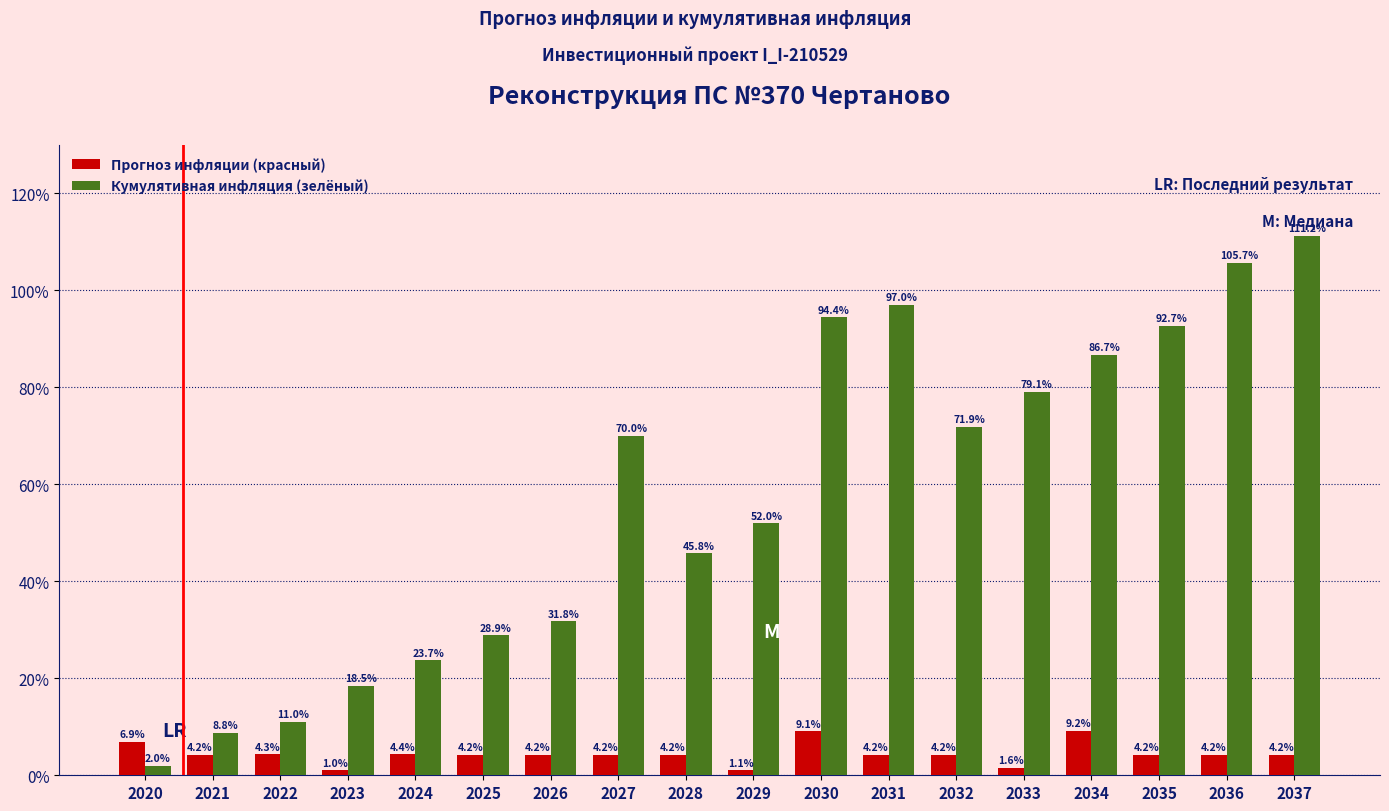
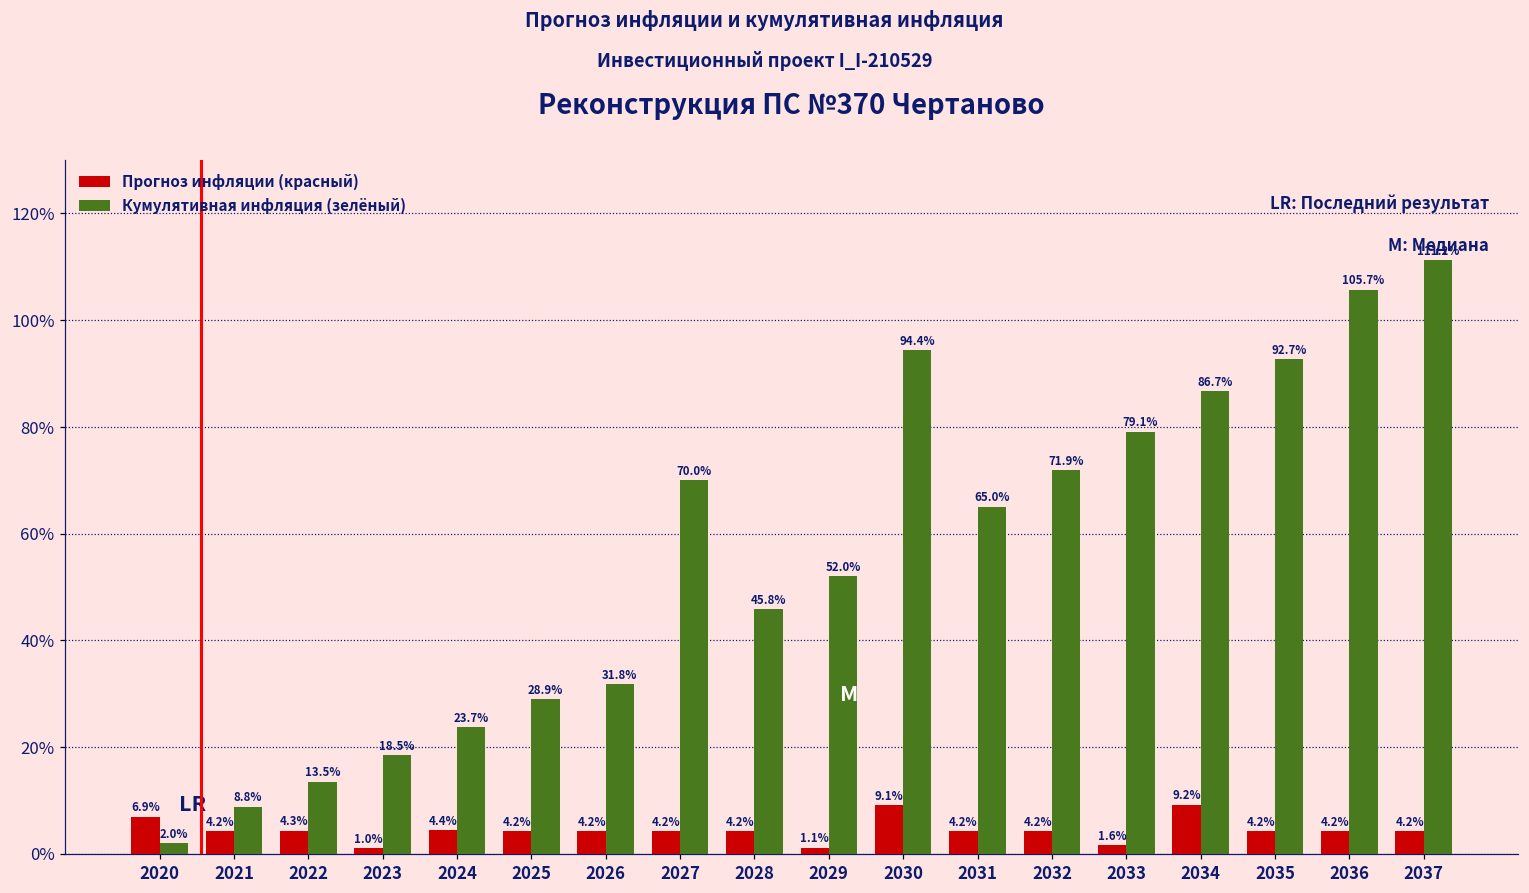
Кумулятивная инфляция (зелёный), 2022: 11.0% -> 13.5%
Кумулятивная инфляция (зелёный), 2031: 97.0% -> 65.0%
